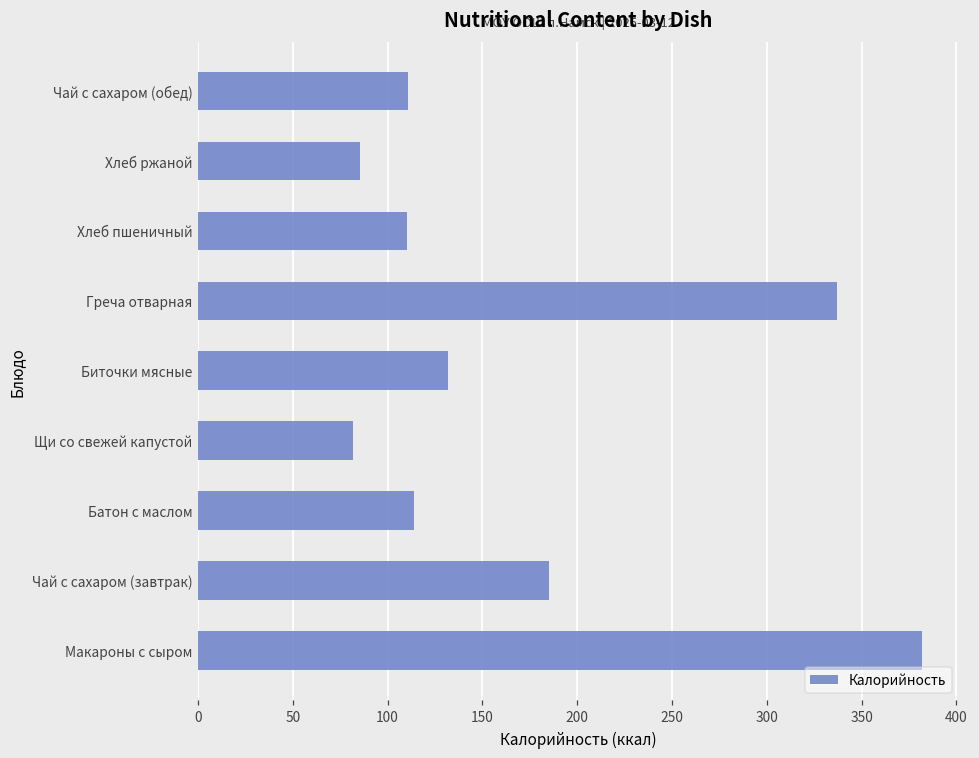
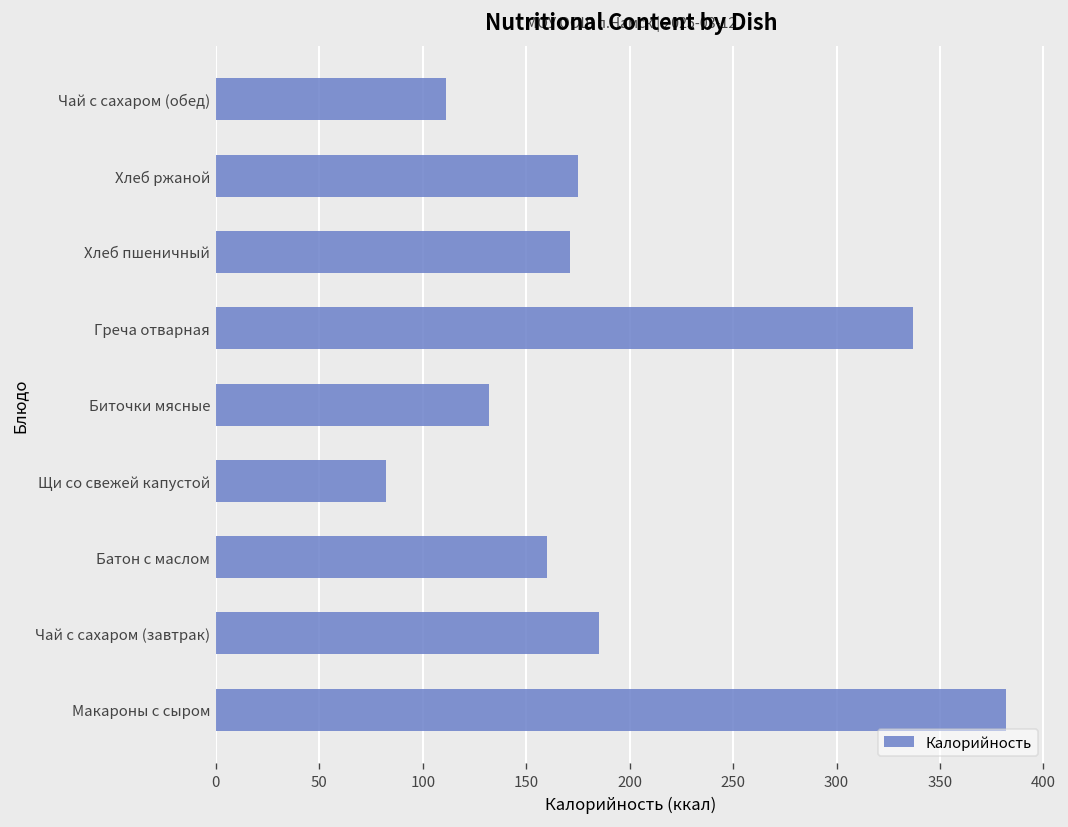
Хлеб ржаной: 86 -> 175
Хлеб пшеничный: 110 -> 171
Батон с маслом: 114 -> 160
